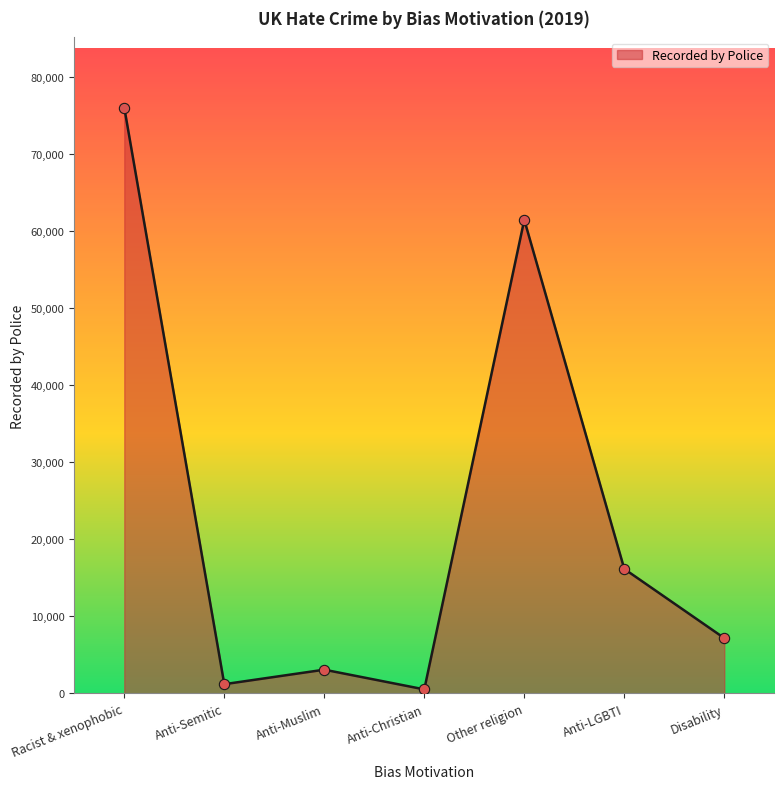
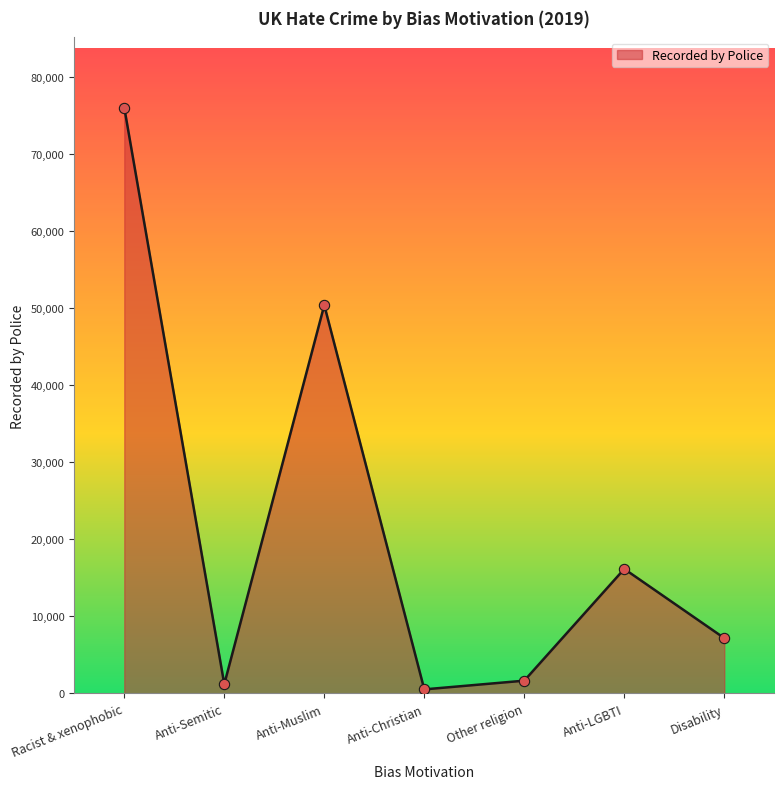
Anti-Muslim: 3,000 -> 50,000
Other religion: 62,000 -> 2,000
